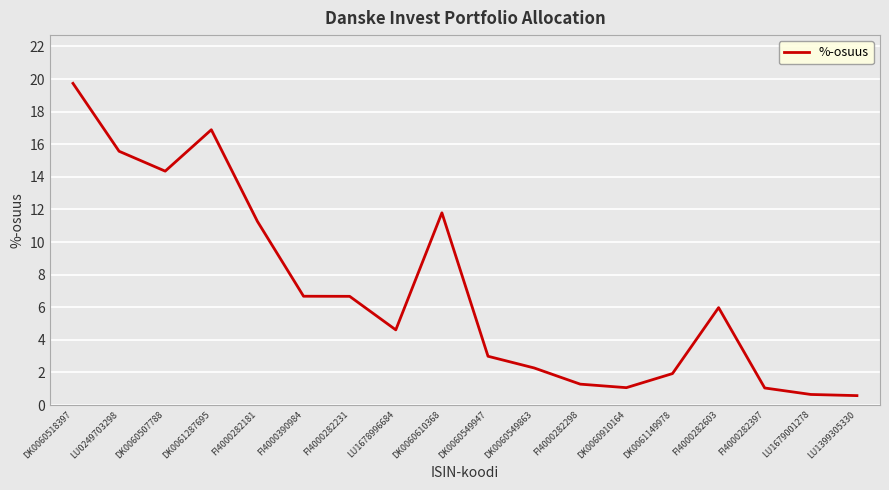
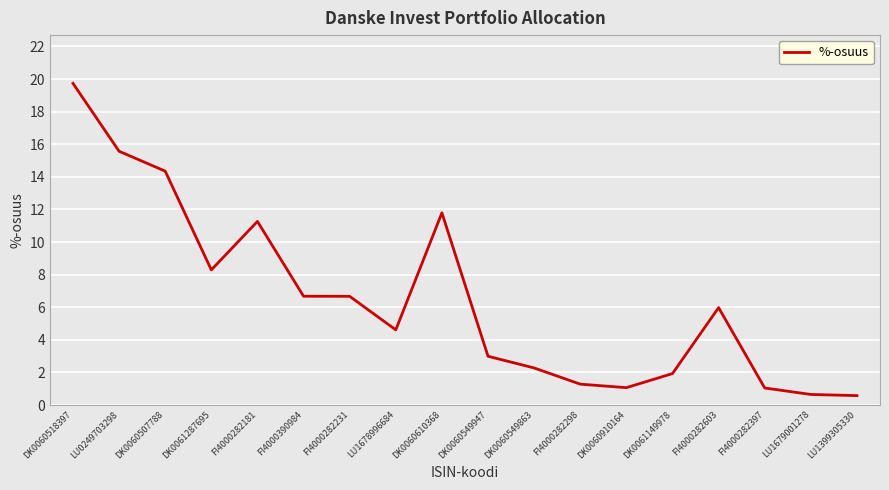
DK0061287695: 16.9 -> 8.3
